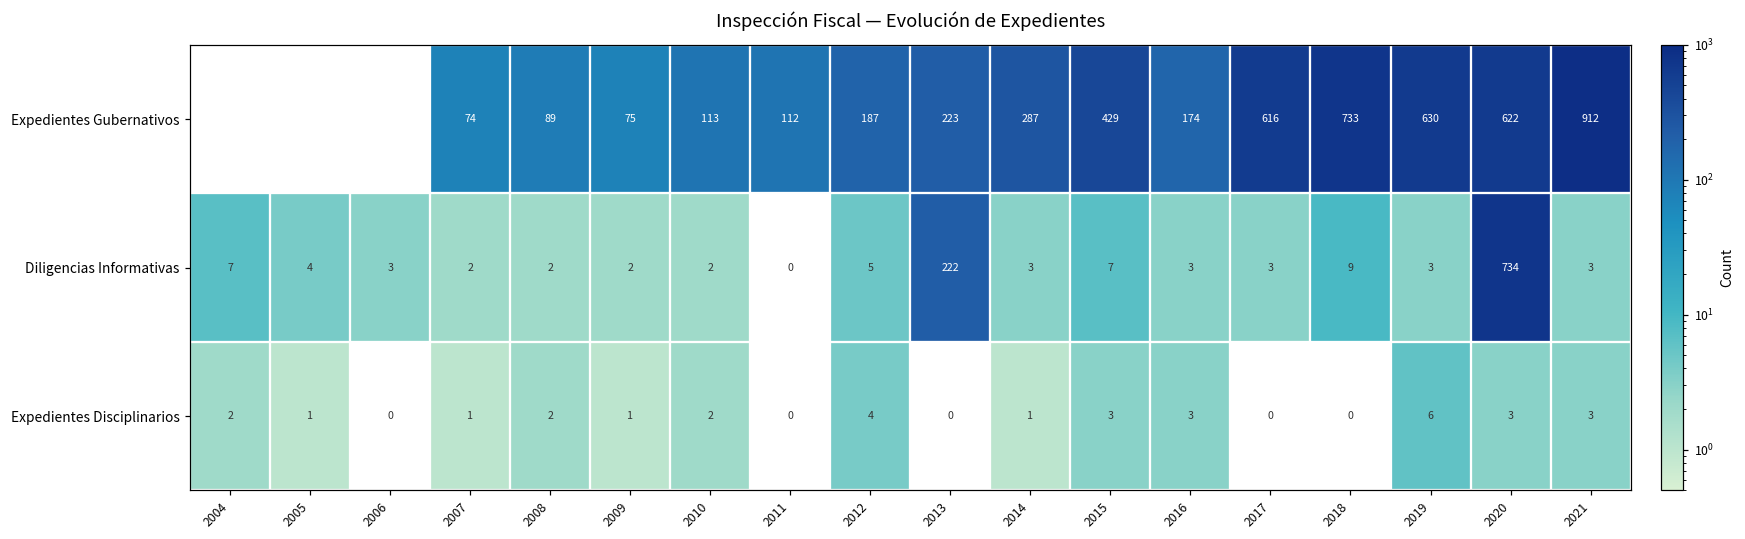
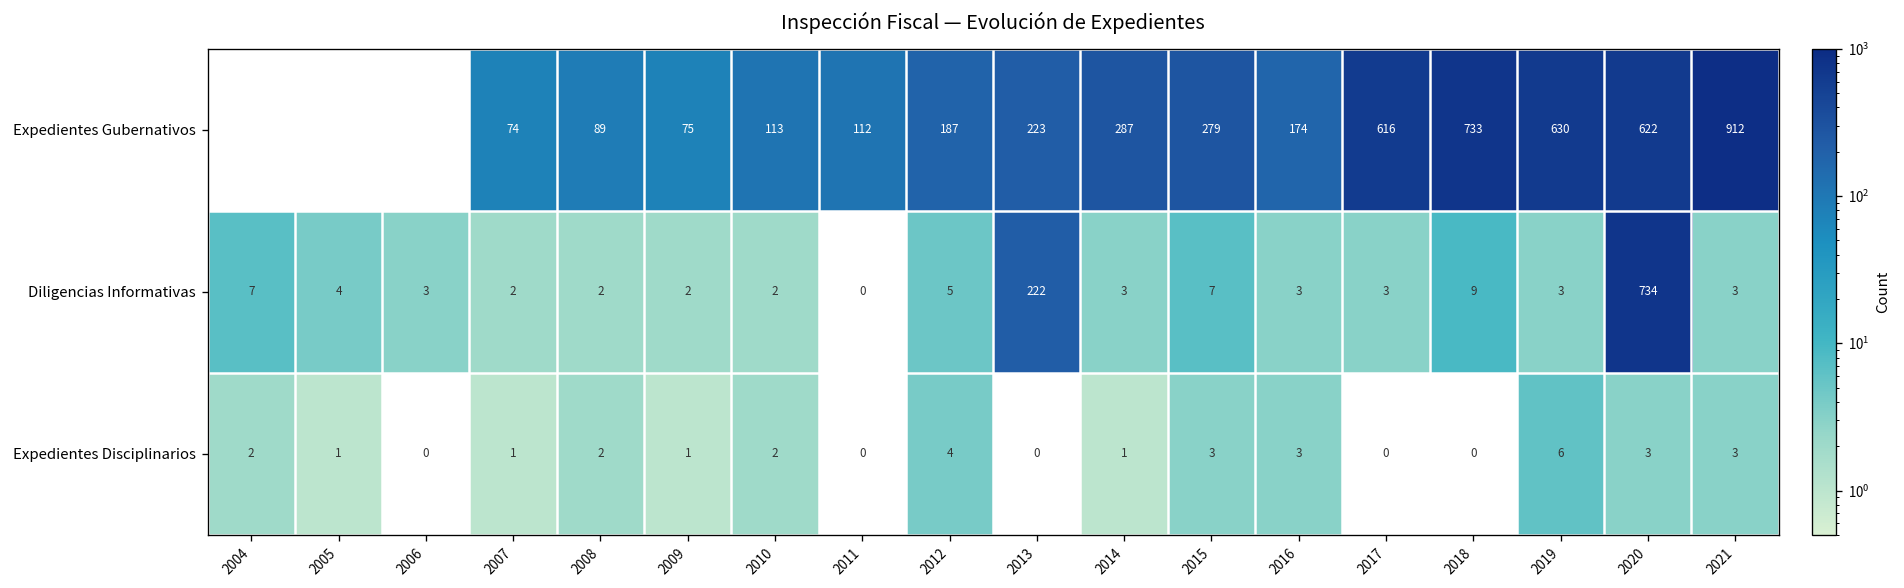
Expedientes Gubernativos, 2015: 429 -> 279
